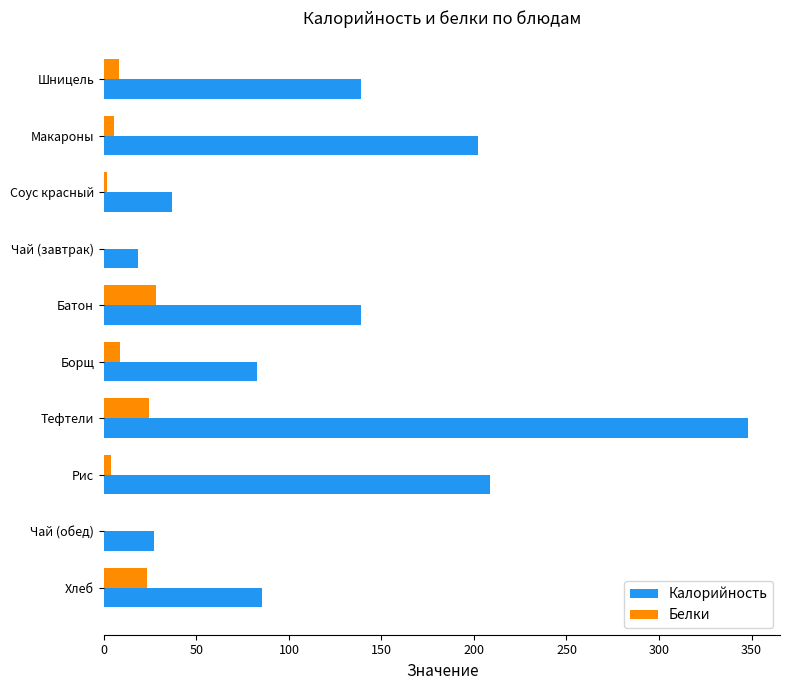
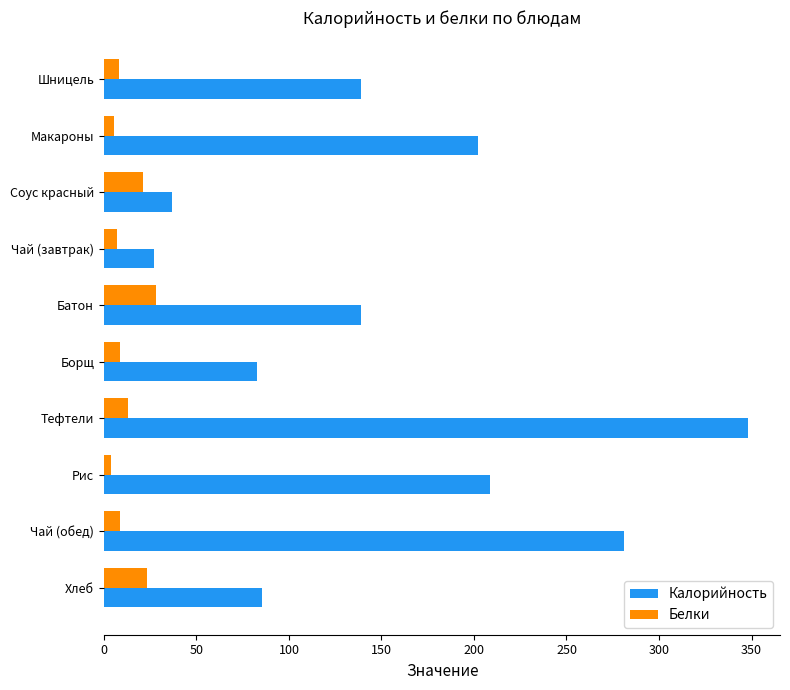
Белки, Соус красный: 2 -> 21
Белки, Чай (завтрак): 0 -> 7
Калорийность, Чай (завтрак): 18 -> 27
Белки, Тефтели: 24 -> 13
Белки, Чай (обед): 0 -> 9
Калорийность, Чай (обед): 27 -> 281
